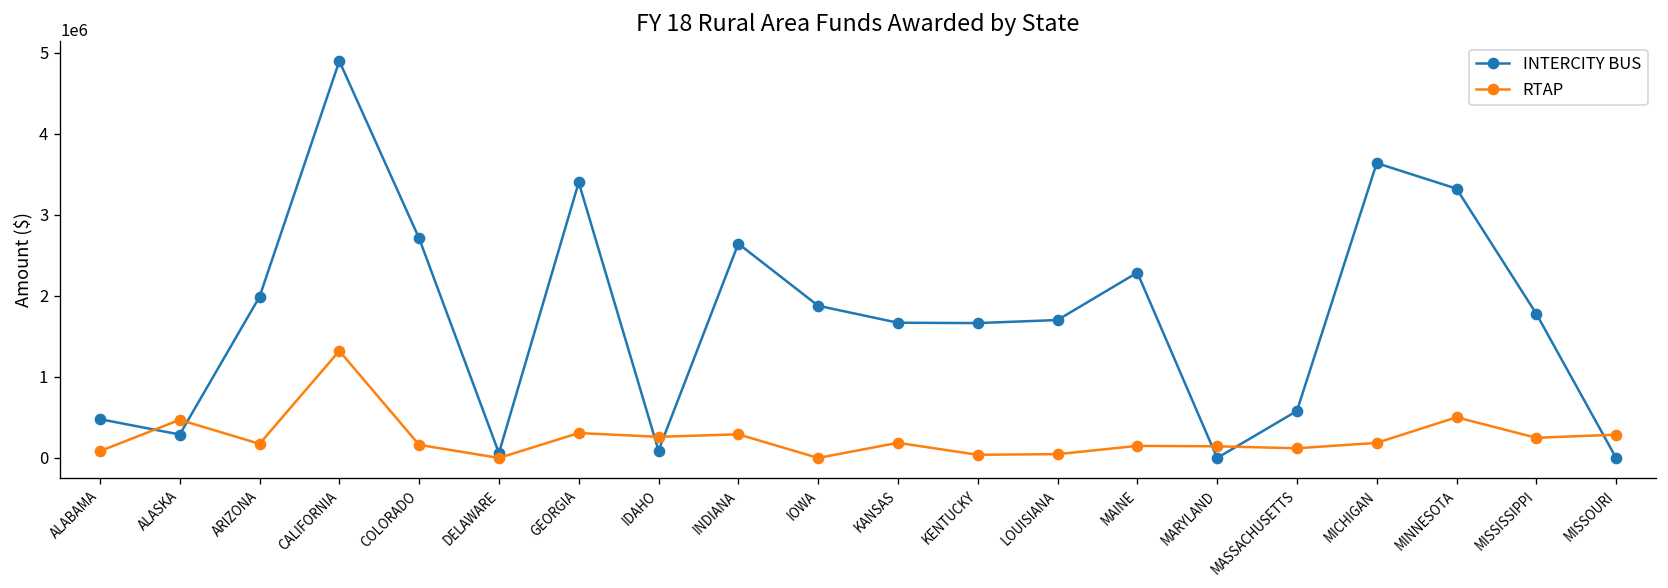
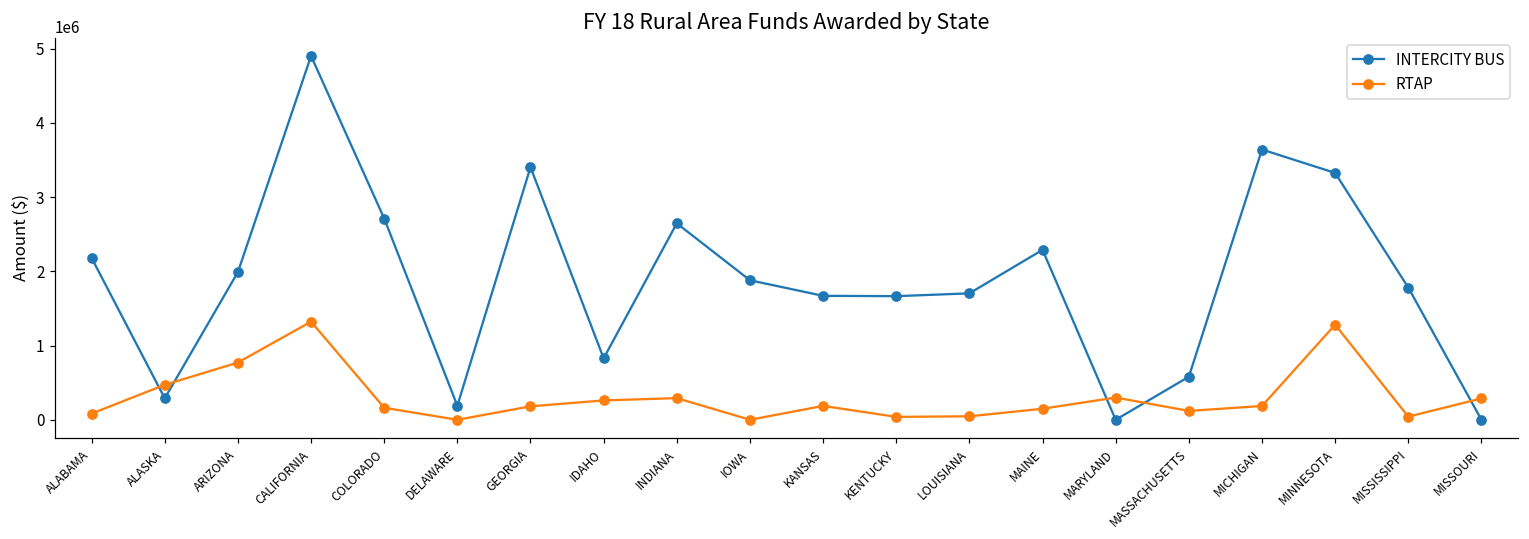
INTERCITY BUS, ALABAMA: 500000 -> 2200000
RTAP, ARIZONA: 200000 -> 800000
INTERCITY BUS, DELAWARE: 100000 -> 200000
RTAP, GEORGIA: 300000 -> 200000
INTERCITY BUS, IDAHO: 100000 -> 800000
RTAP, MARYLAND: 100000 -> 300000
RTAP, MINNESOTA: 500000 -> 1300000
RTAP, MISSISSIPPI: 200000 -> 0
